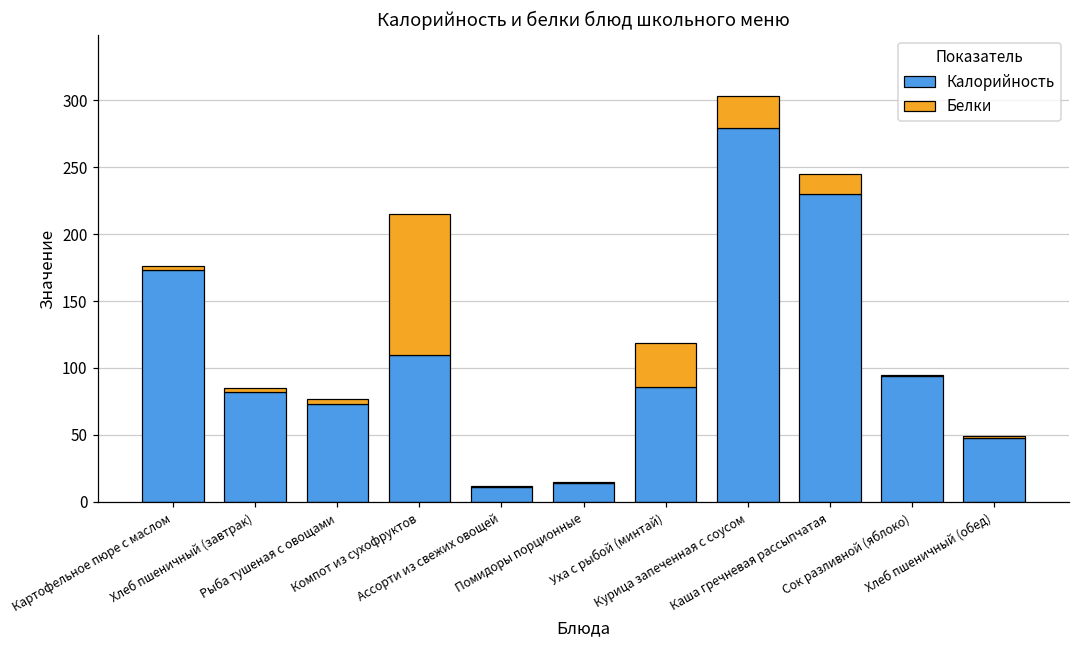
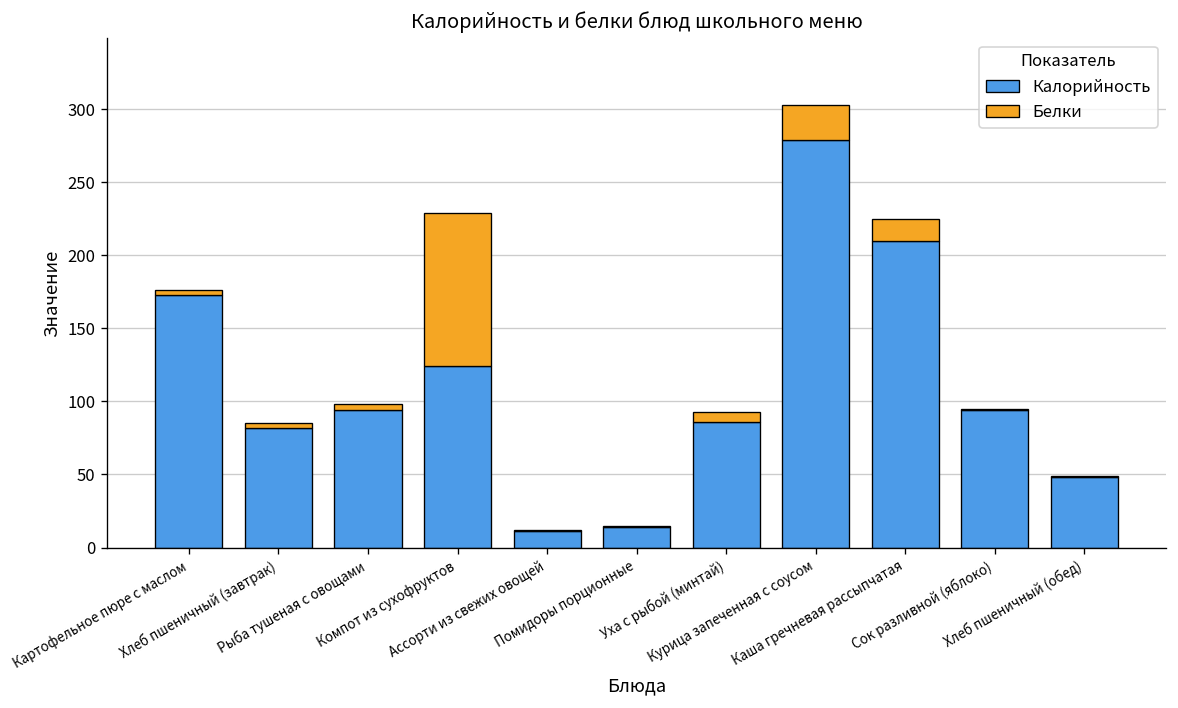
Калорийность, Рыба тушеная с овощами: 73 -> 94
Калорийность, Компот из сухофруктов: 110 -> 124
Белки, Уха с рыбой (минтай): 33 -> 7
Калорийность, Каша гречневая рассыпчатая: 230 -> 210
